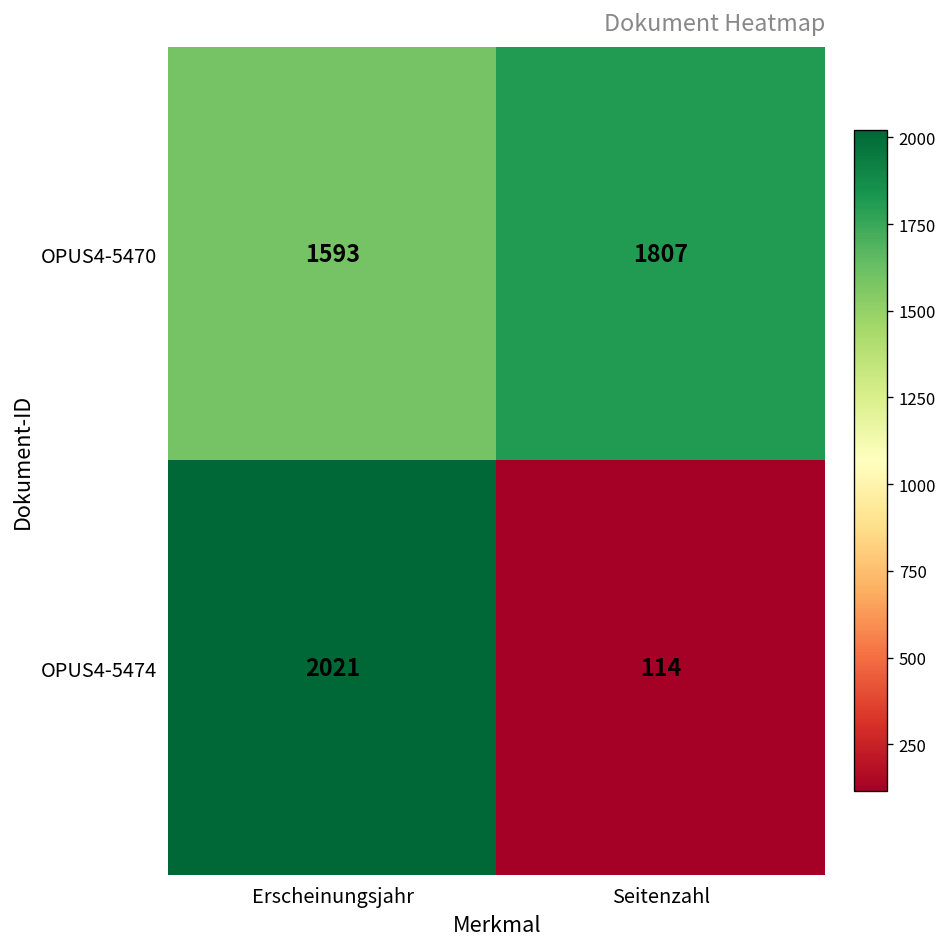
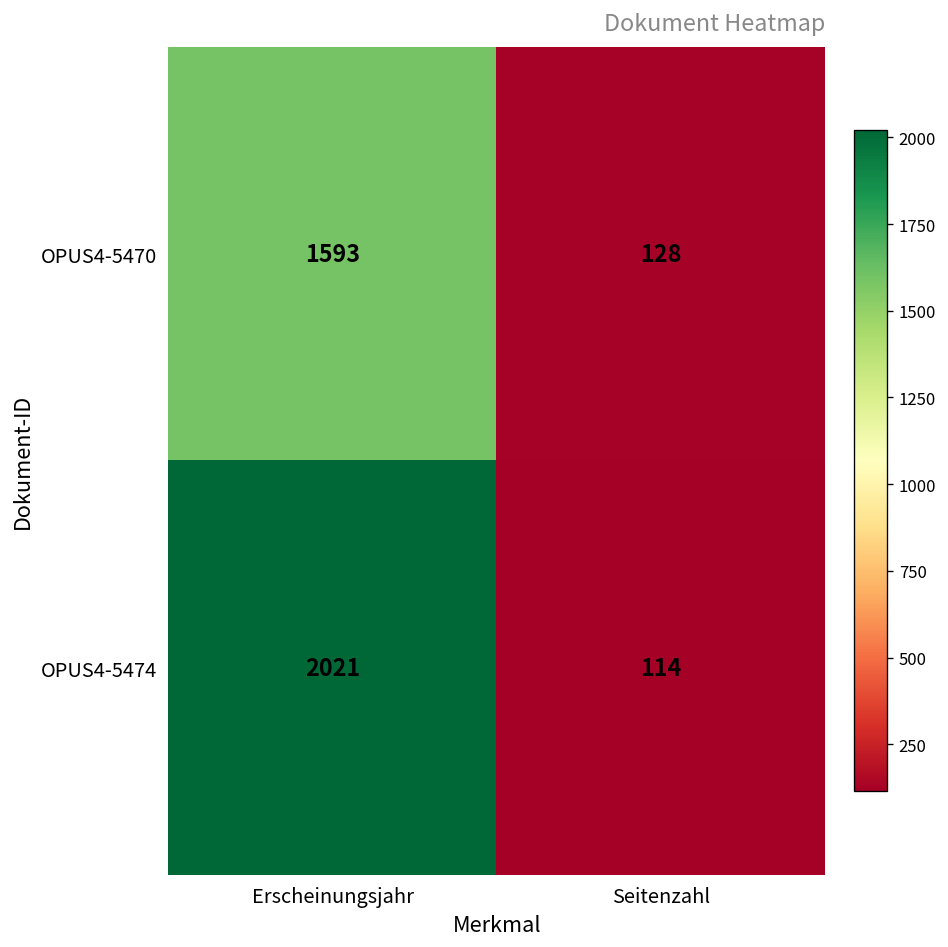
OPUS4-5470, Seitenzahl: 1807 -> 128
